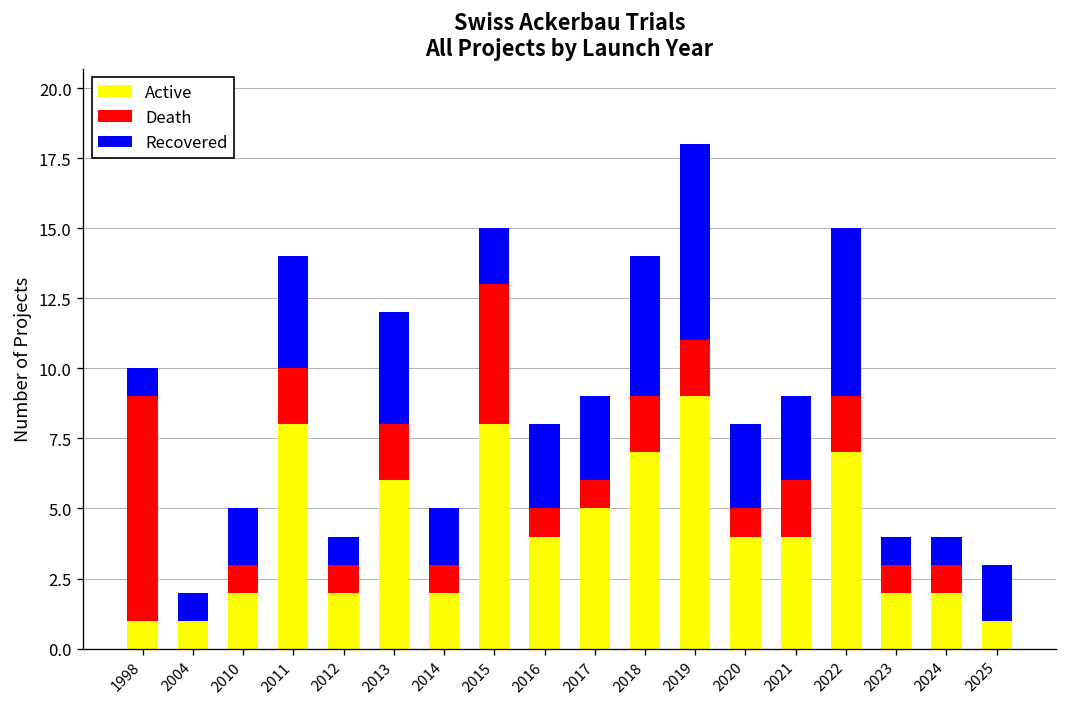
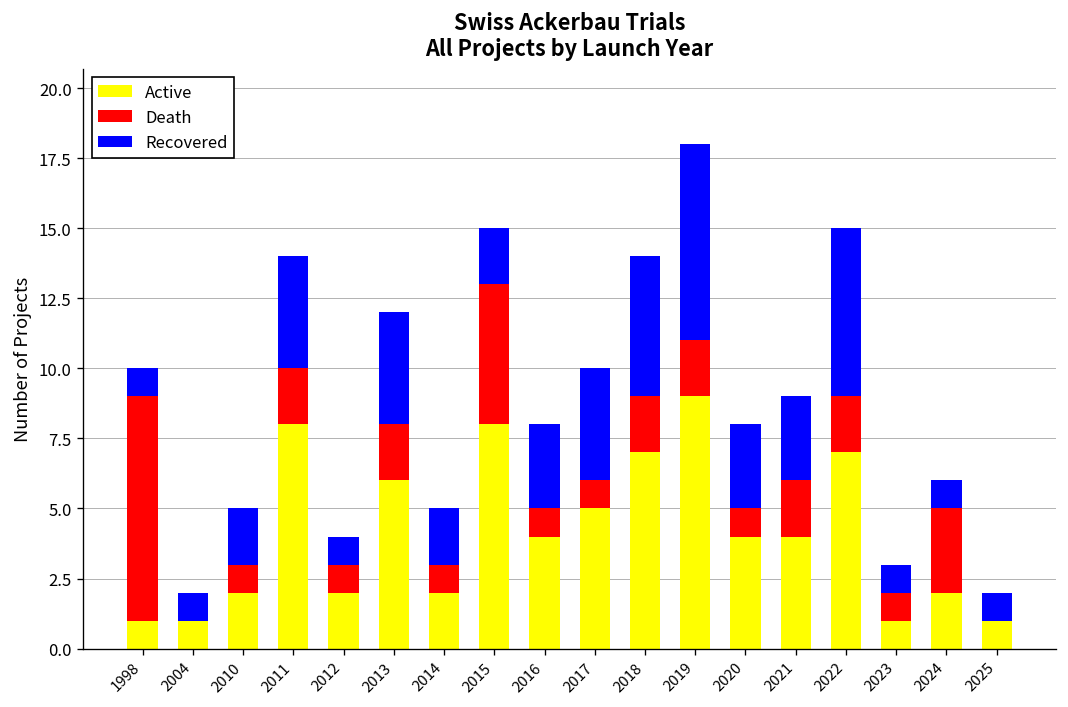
Recovered, 2017: 3 -> 4
Active, 2023: 2 -> 1
Death, 2024: 1 -> 3
Recovered, 2025: 2 -> 1
